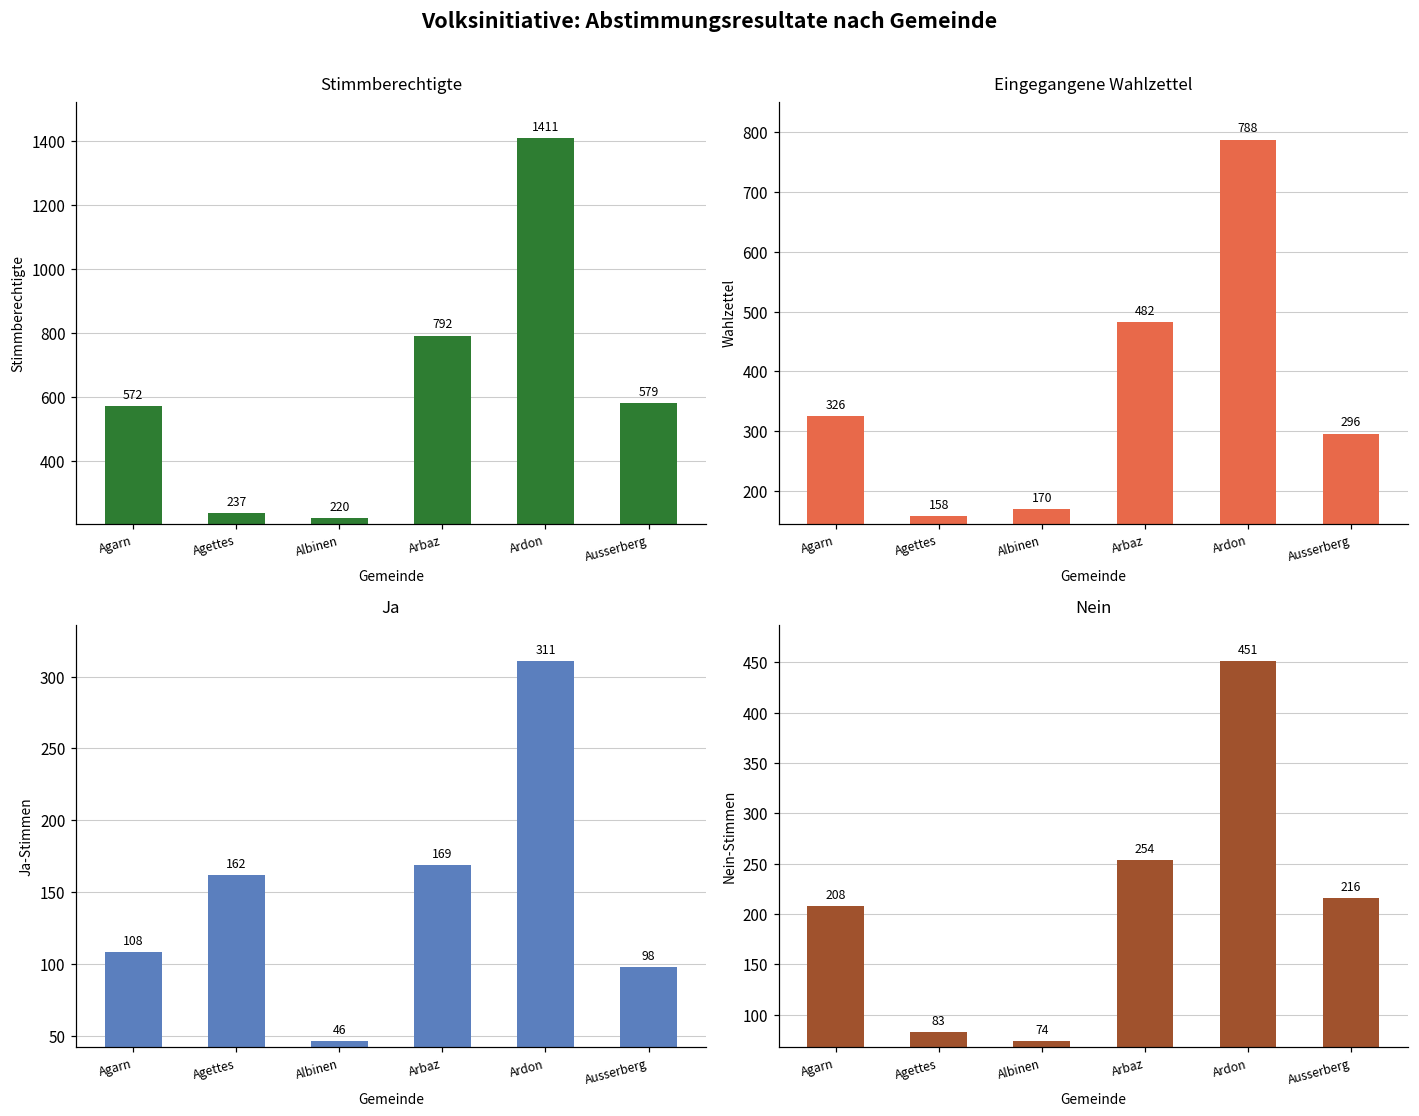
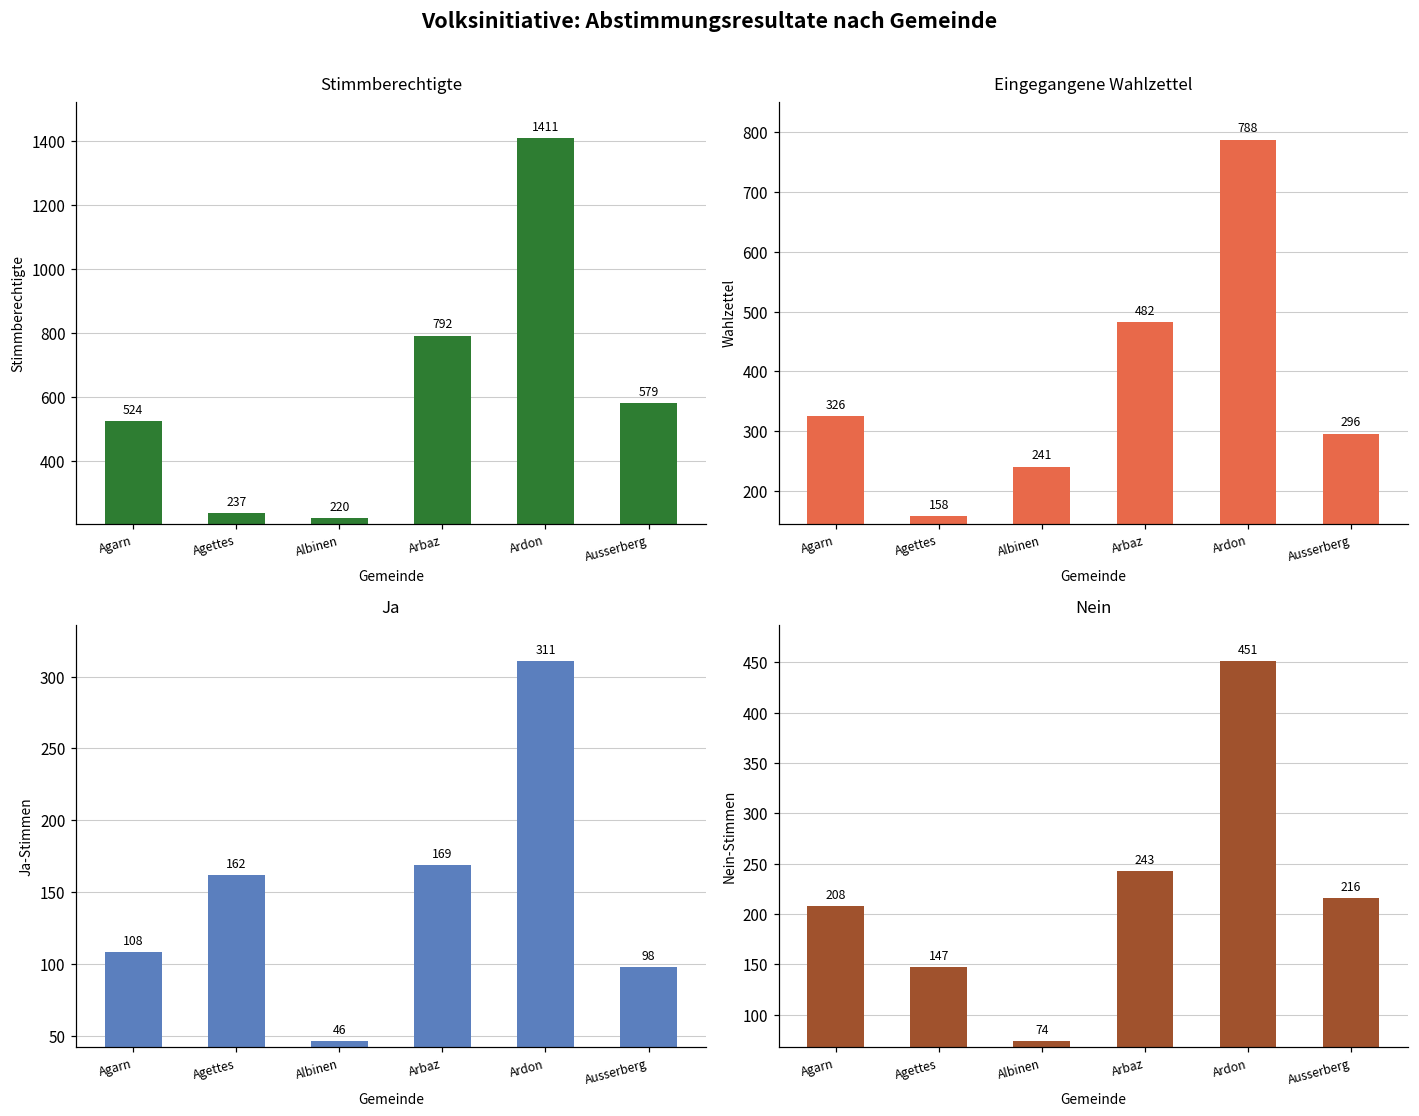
Stimmberechtigte, Agarn: 572 -> 524
Eingegangene Wahlzettel, Albinen: 170 -> 241
Nein, Agettes: 83 -> 147
Nein, Arbaz: 254 -> 243
